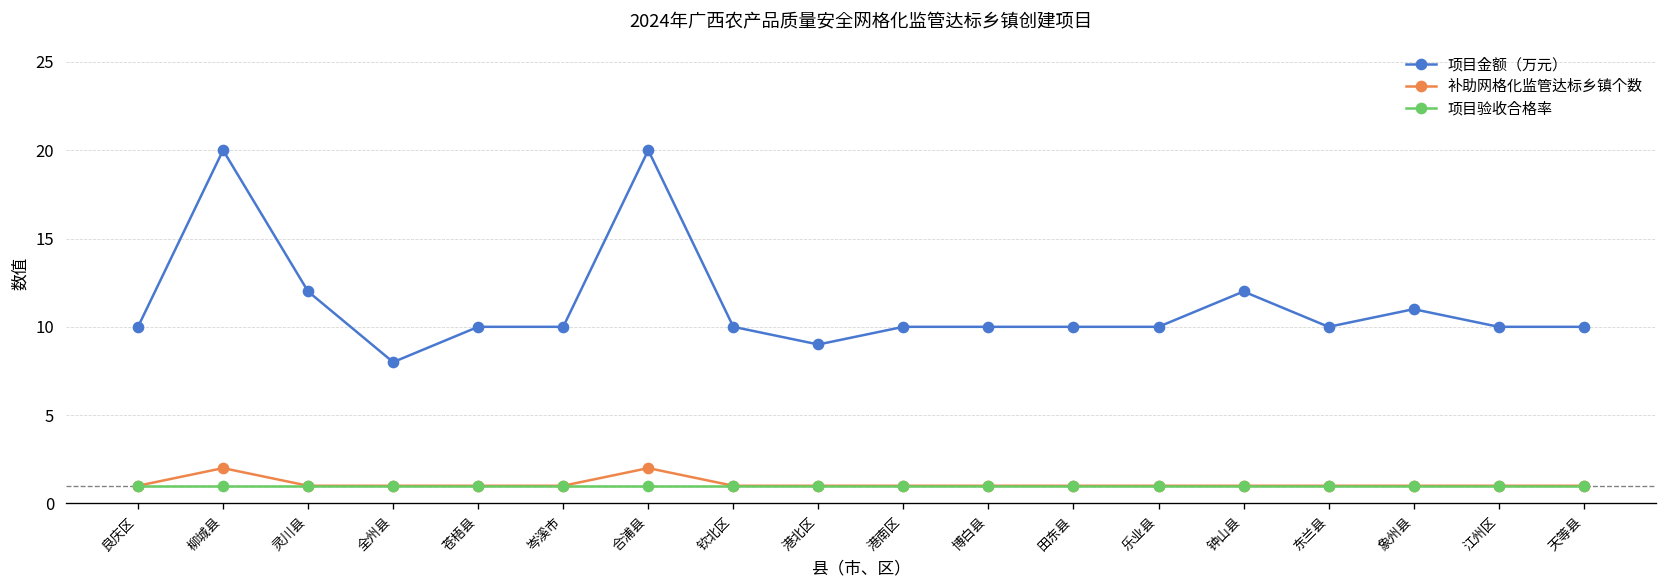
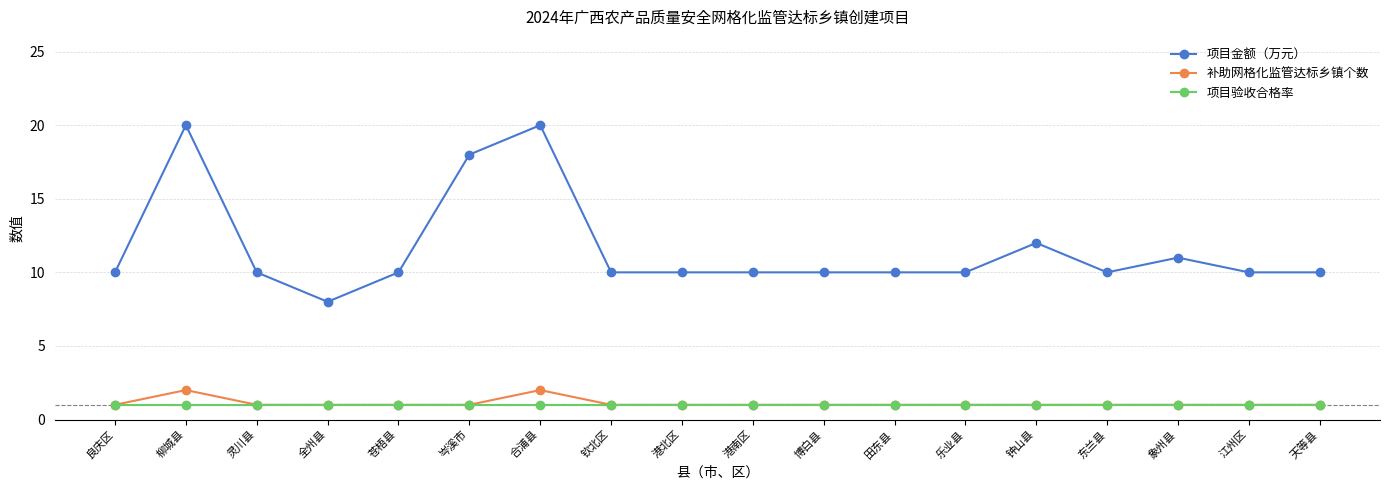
项目金额（万元）, 灵川县: 12 -> 10
项目金额（万元）, 岑溪市: 10 -> 18
项目金额（万元）, 港北区: 9 -> 10
